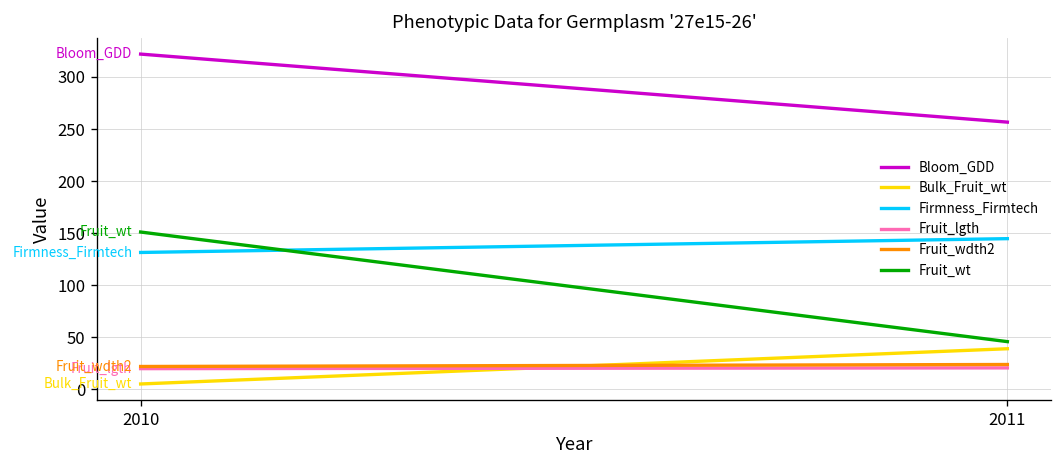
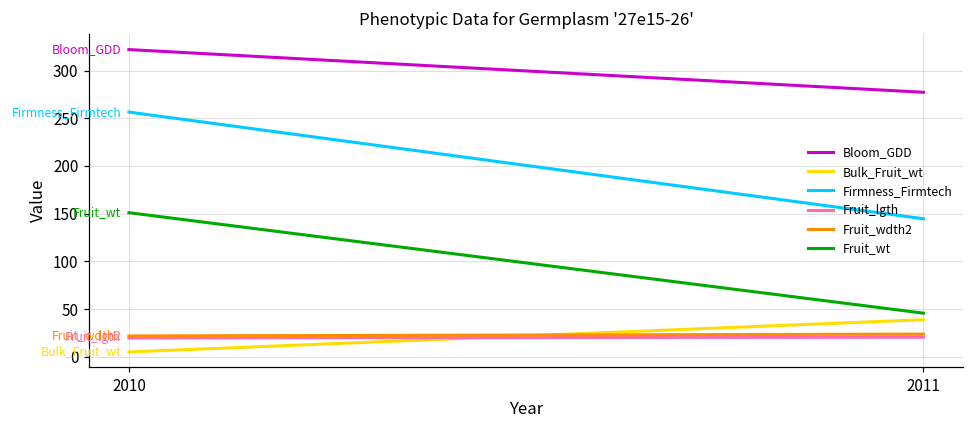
Firmness_Firmtech, 2010: 130 -> 260
Bloom_GDD, 2011: 260 -> 280
